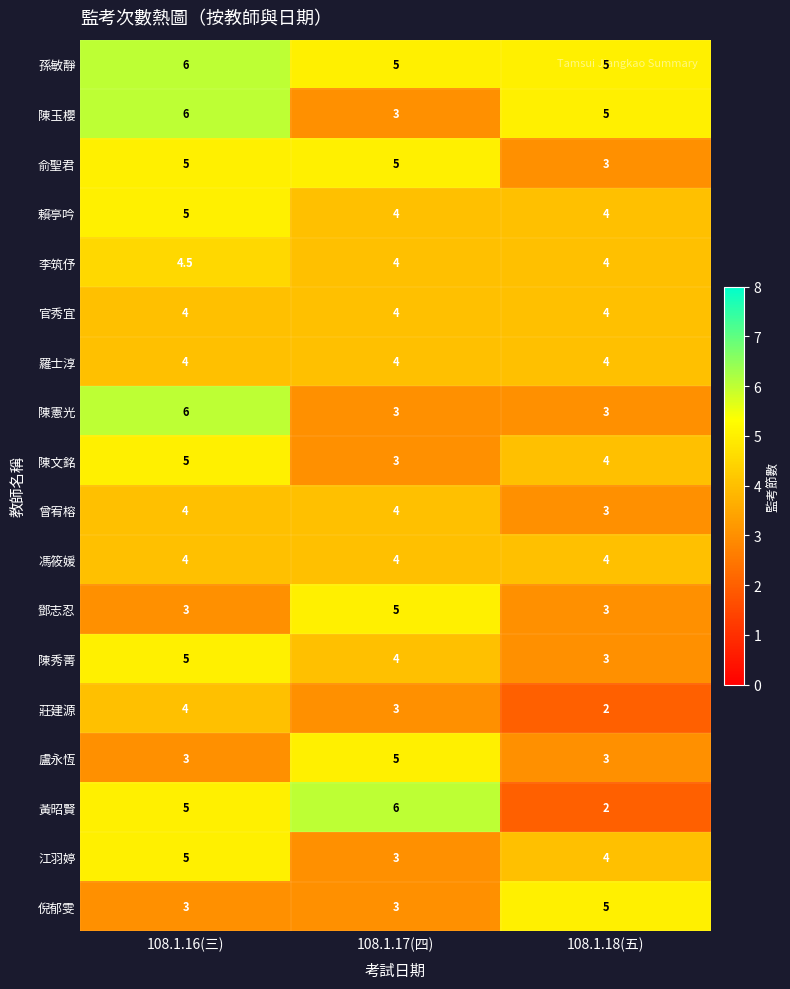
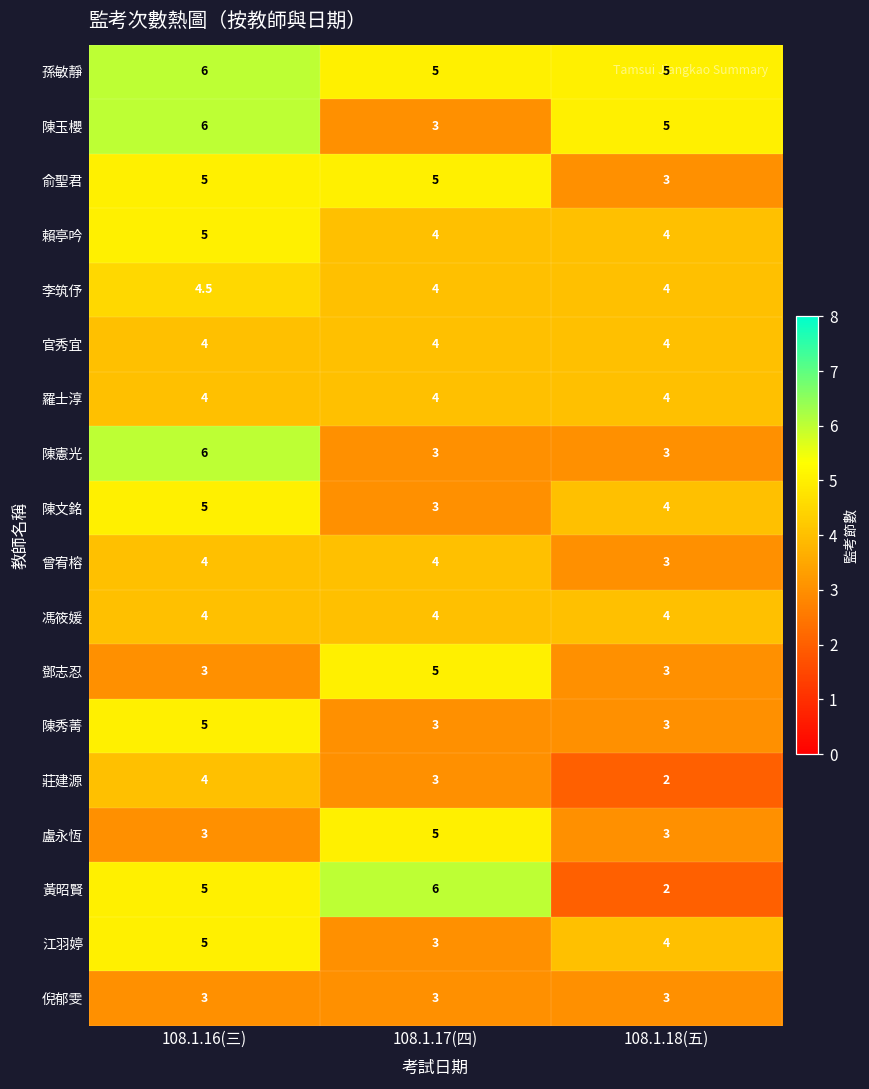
陳秀菁, 108.1.17(四): 4 -> 3
倪郁雯, 108.1.18(五): 5 -> 3
